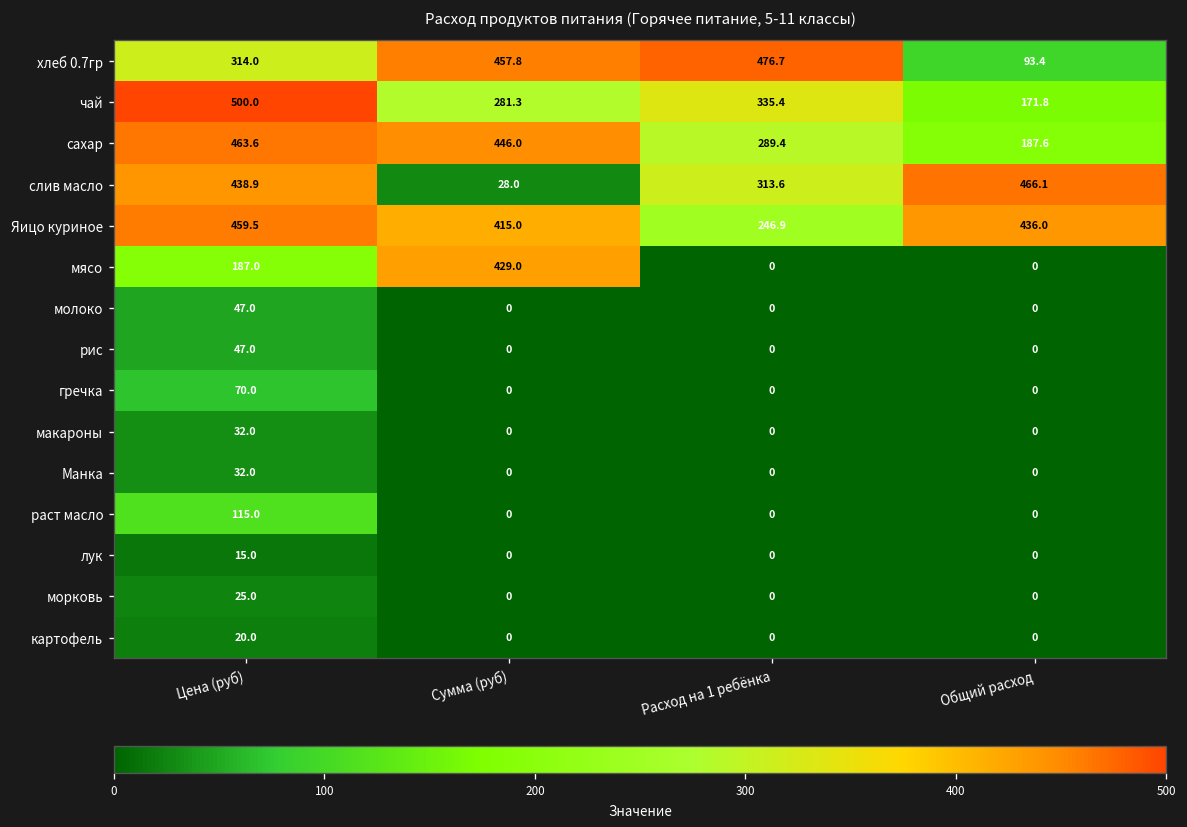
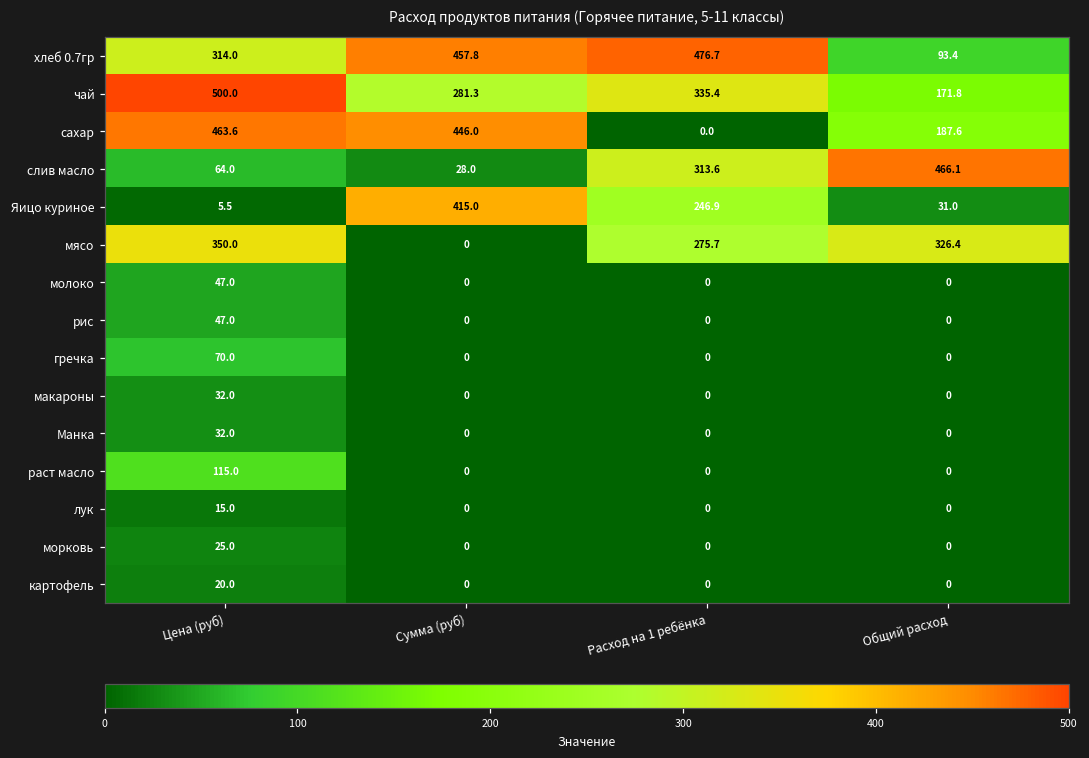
сахар, Расход на 1 ребёнка: 289.4 -> 0.0
слив масло, Цена (руб): 438.9 -> 64.0
Яицо куриное, Цена (руб): 459.5 -> 5.5
Яицо куриное, Общий расход: 436.0 -> 31.0
мясо, Цена (руб): 187.0 -> 350.0
мясо, Сумма (руб): 429.0 -> 0
мясо, Расход на 1 ребёнка: 0 -> 275.7
мясо, Общий расход: 0 -> 326.4
